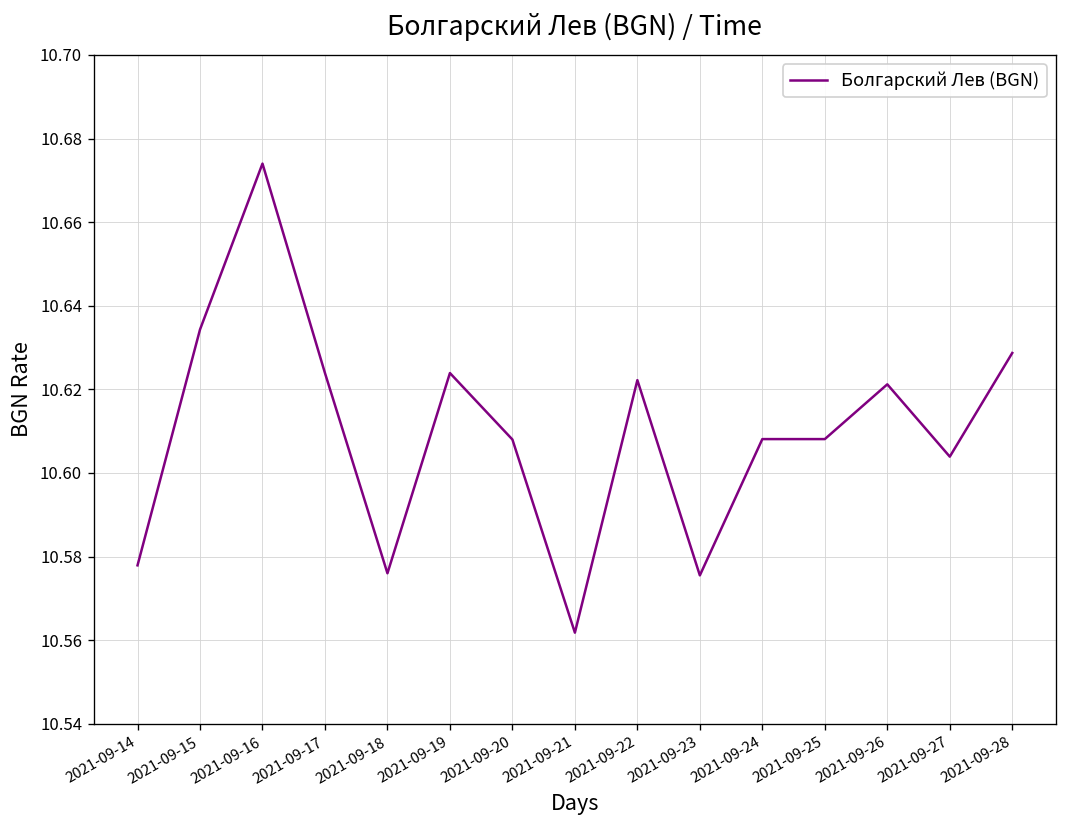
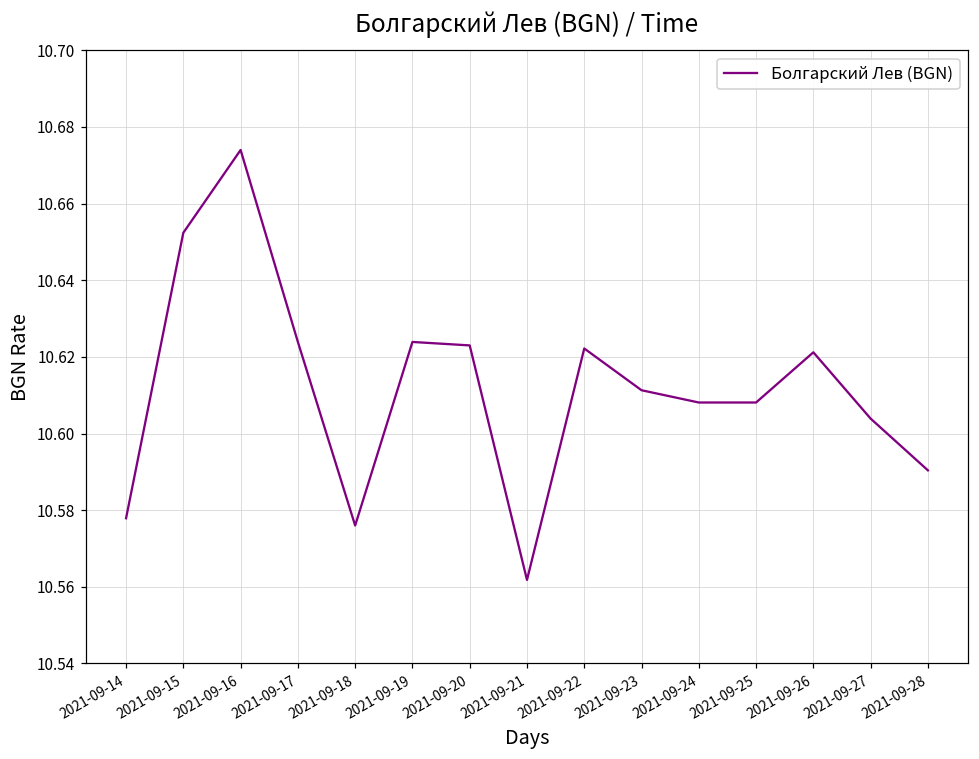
2021-09-15: 10.634 -> 10.652
2021-09-20: 10.608 -> 10.623
2021-09-23: 10.576 -> 10.611
2021-09-28: 10.629 -> 10.590
